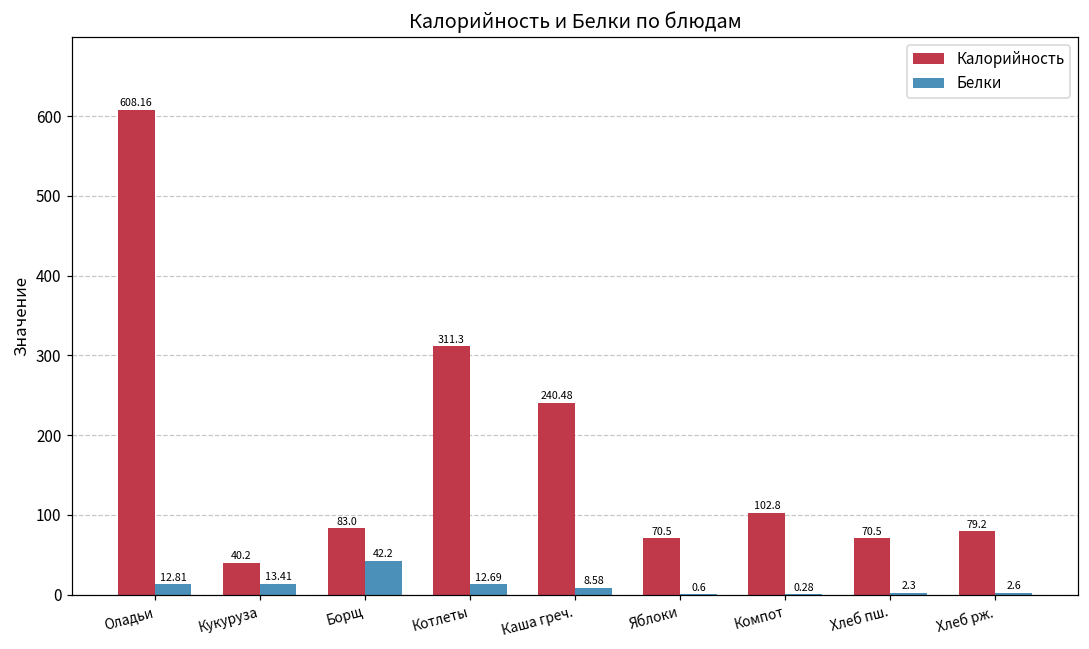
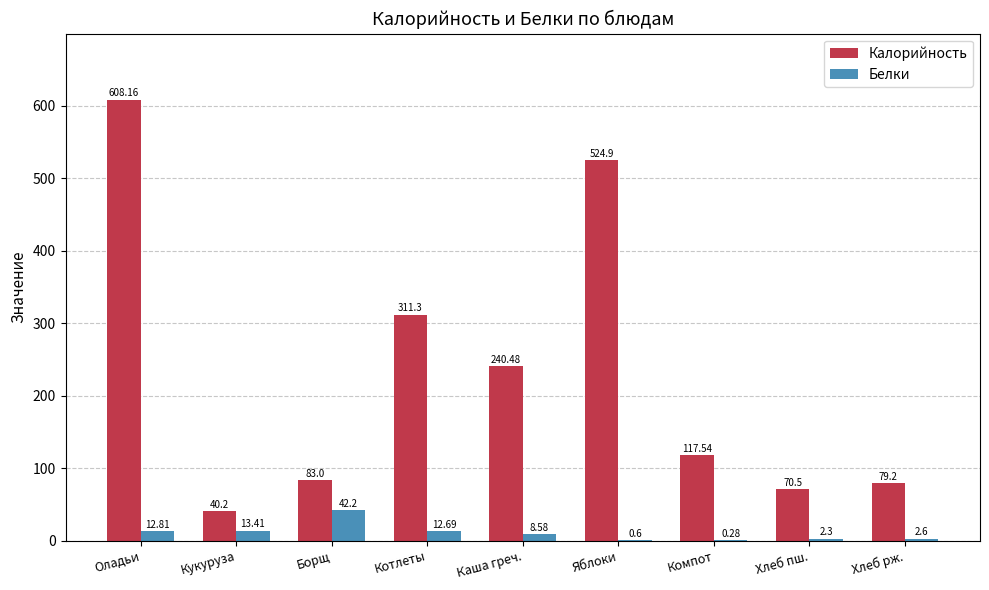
Калорийность, Яблоки: 70.5 -> 524.9
Калорийность, Компот: 102.8 -> 117.54
